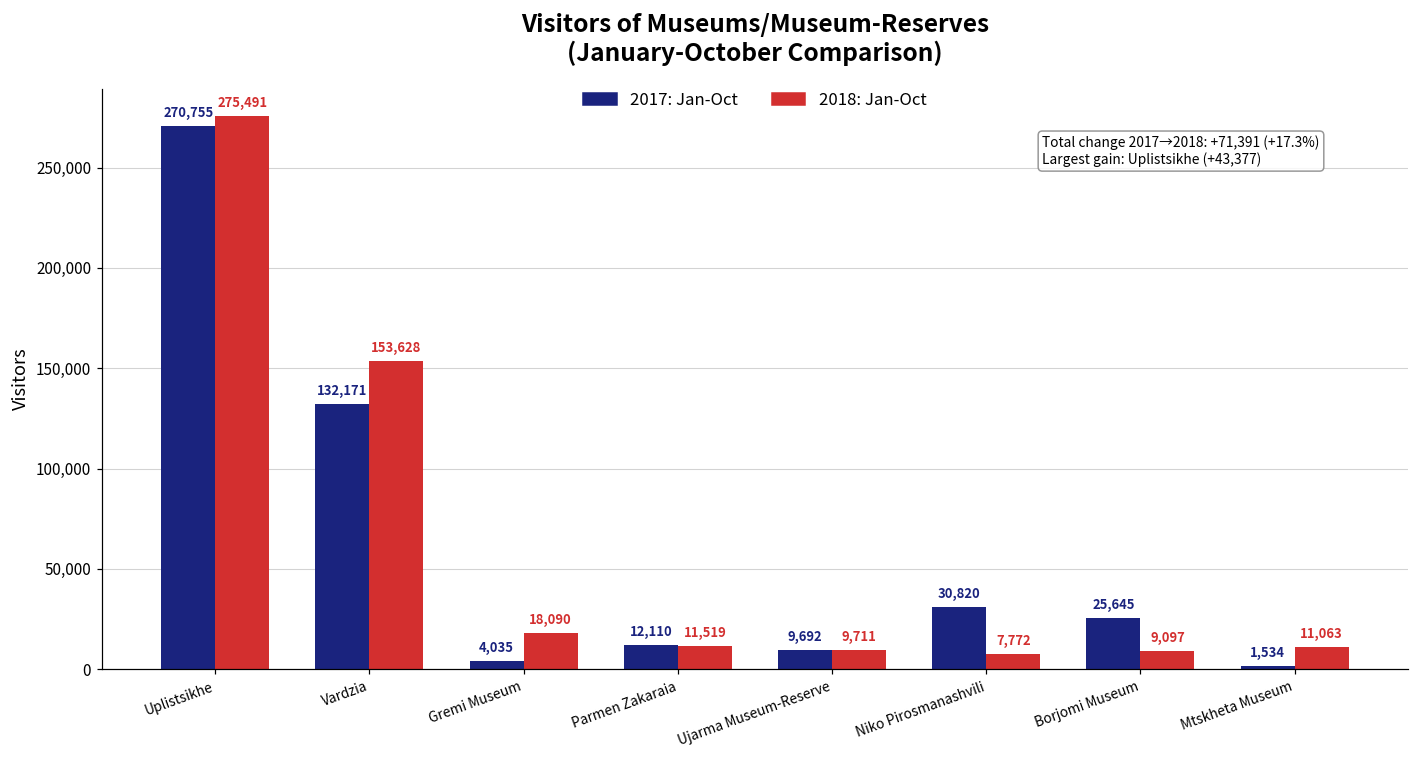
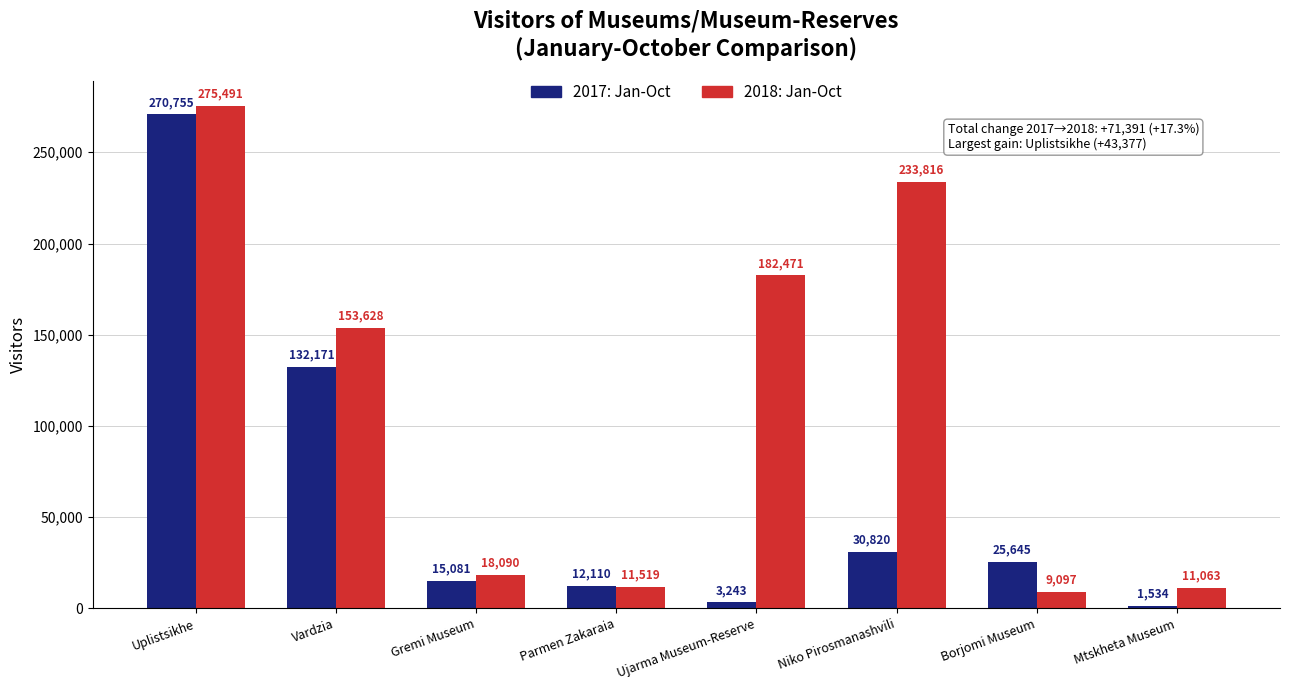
2017: Jan-Oct, Gremi Museum: 4,035 -> 15,081
2017: Jan-Oct, Ujarma Museum-Reserve: 9,692 -> 3,243
2018: Jan-Oct, Ujarma Museum-Reserve: 9,711 -> 182,471
2018: Jan-Oct, Niko Pirosmanashvili: 7,772 -> 233,816
